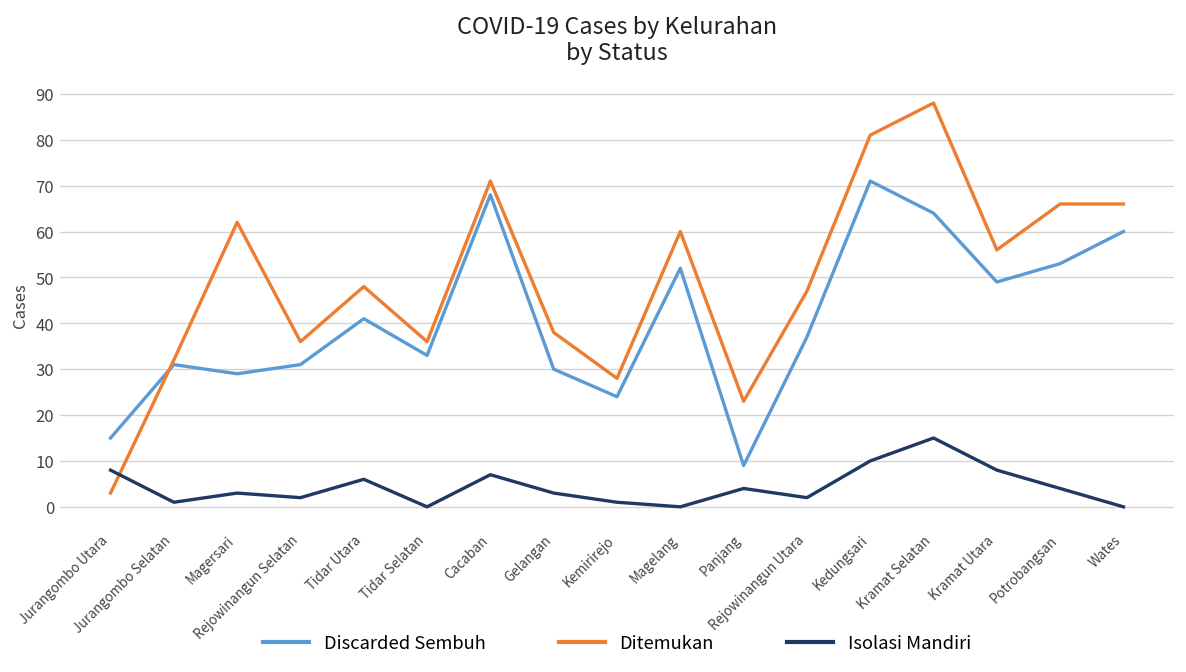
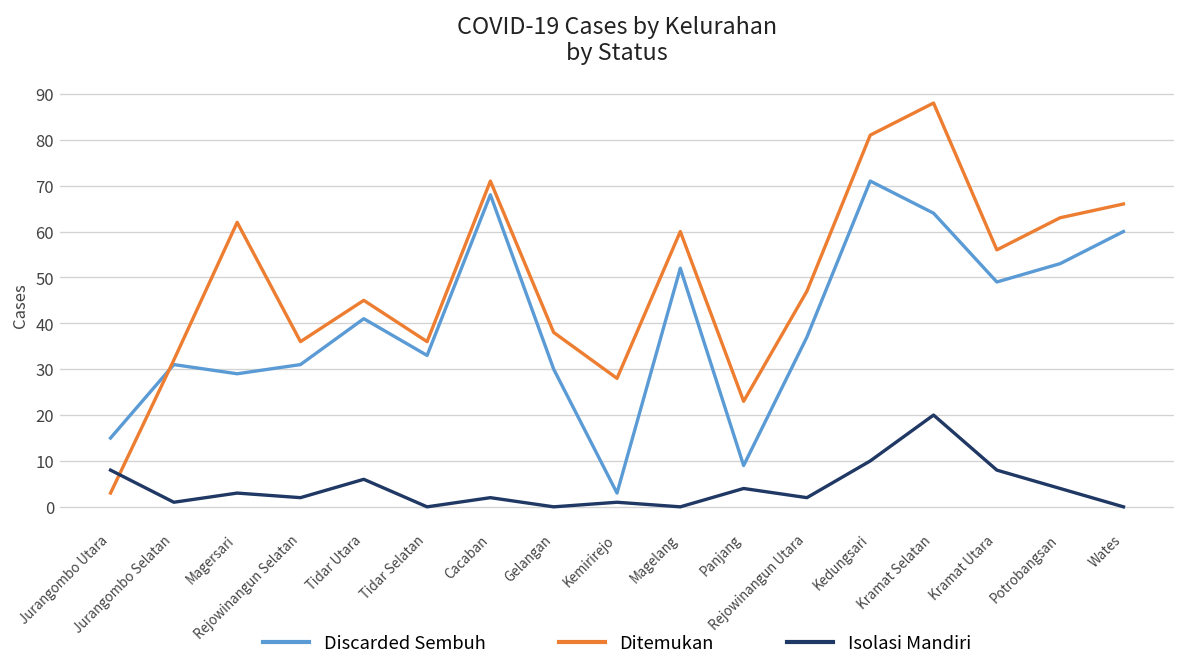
Ditemukan, Tidar Utara: 48 -> 45
Isolasi Mandiri, Cacaban: 7 -> 2
Isolasi Mandiri, Gelangan: 3 -> 0
Discarded Sembuh, Kemirirejo: 24 -> 3
Isolasi Mandiri, Kramat Selatan: 15 -> 20
Ditemukan, Potrobangsan: 66 -> 63
